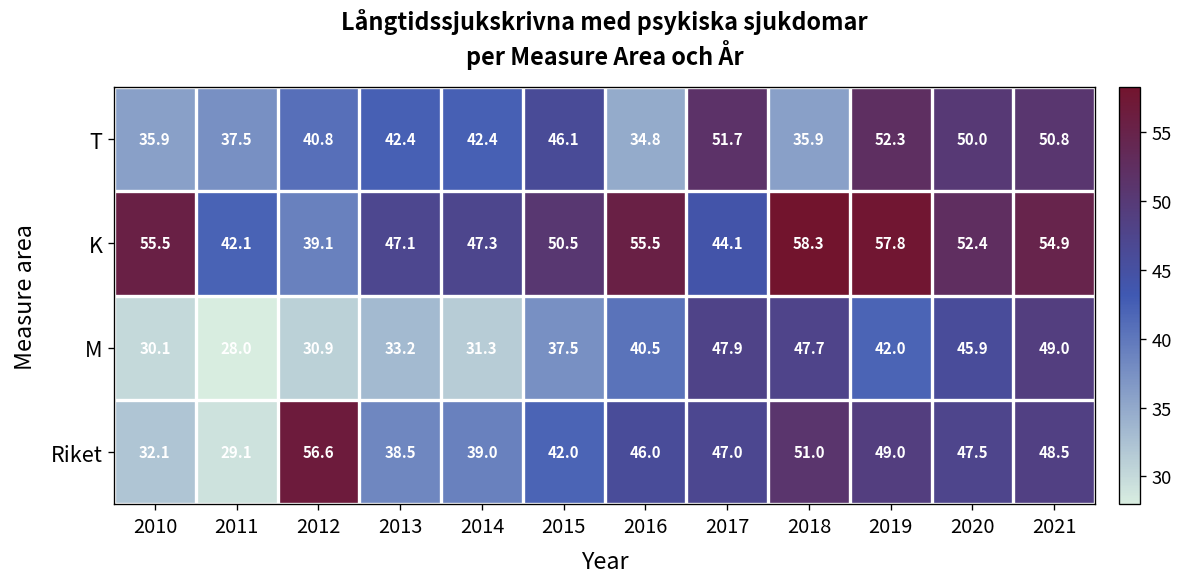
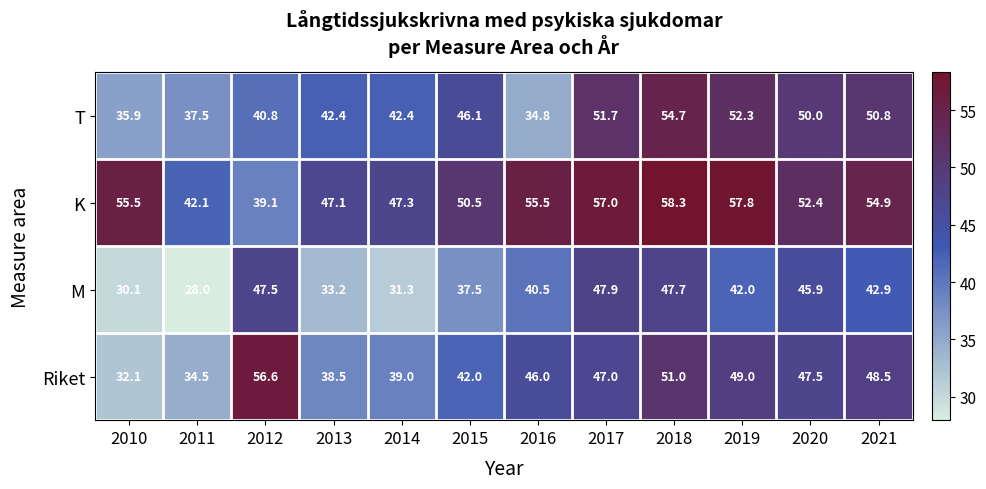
T, 2018: 35.9 -> 54.7
K, 2017: 44.1 -> 57.0
M, 2012: 30.9 -> 47.5
M, 2021: 49.0 -> 42.9
Riket, 2011: 29.1 -> 34.5
